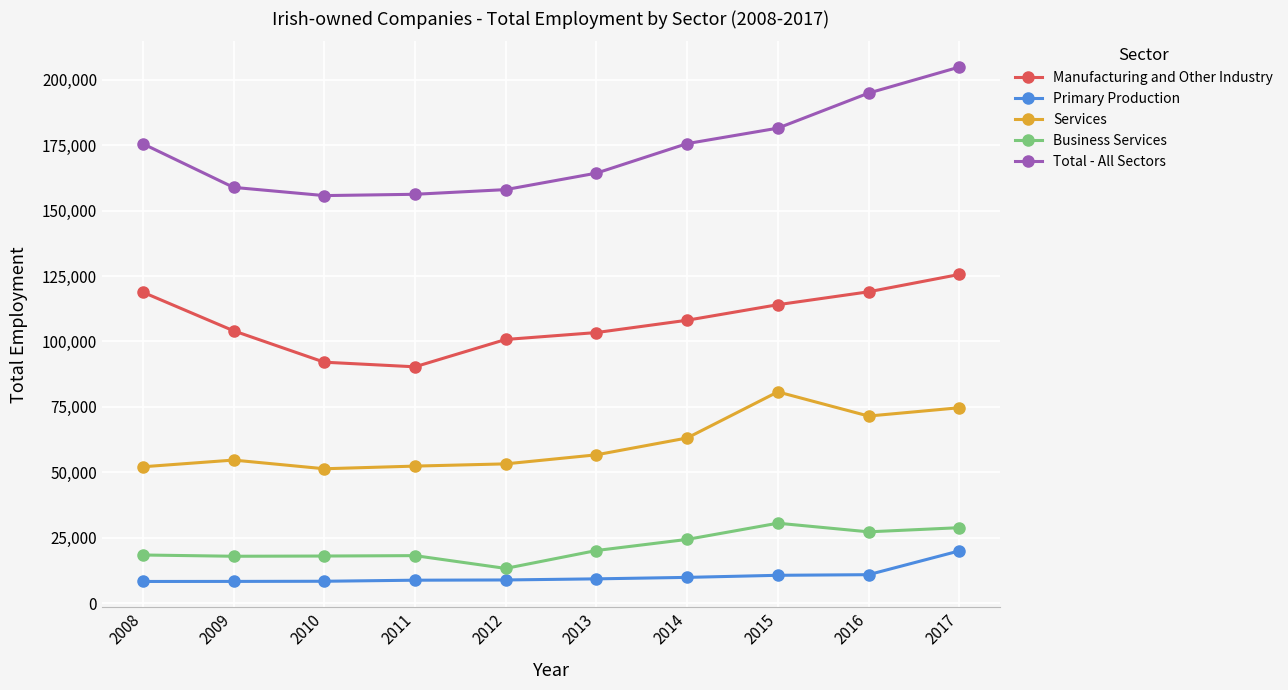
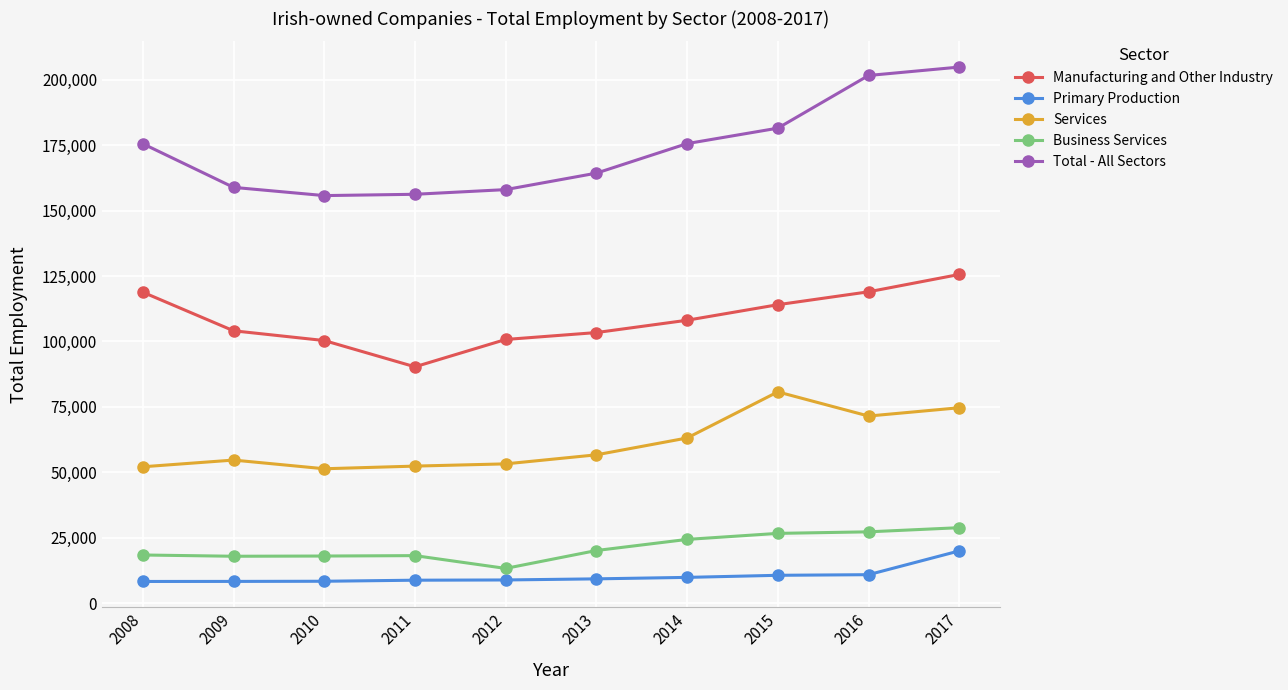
Manufacturing and Other Industry, 2010: 92,000 -> 100,000
Business Services, 2015: 31,000 -> 27,000
Total - All Sectors, 2016: 195,000 -> 202,000
